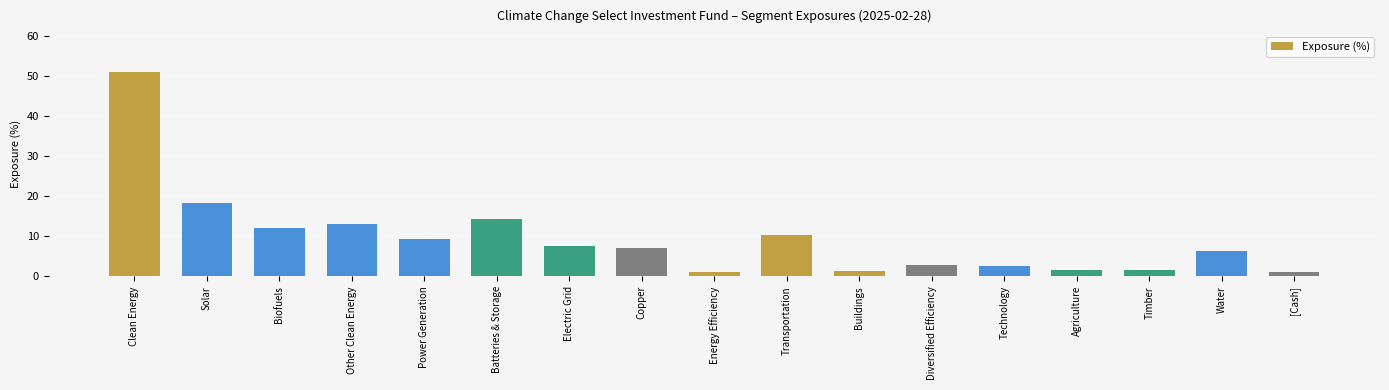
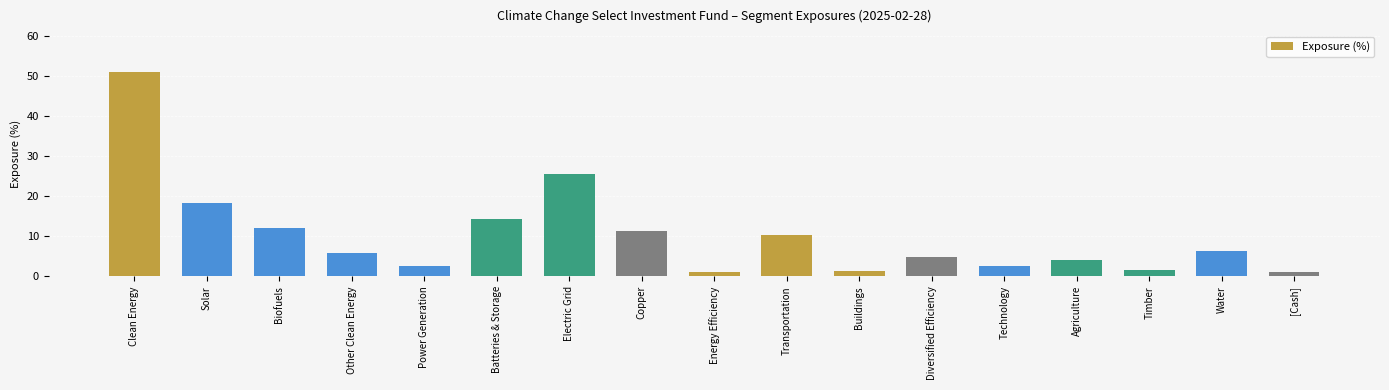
Other Clean Energy: 13 -> 6
Power Generation: 9 -> 3
Electric Grid: 8 -> 25
Copper: 7 -> 11
Diversified Efficiency: 3 -> 5
Agriculture: 2 -> 4
